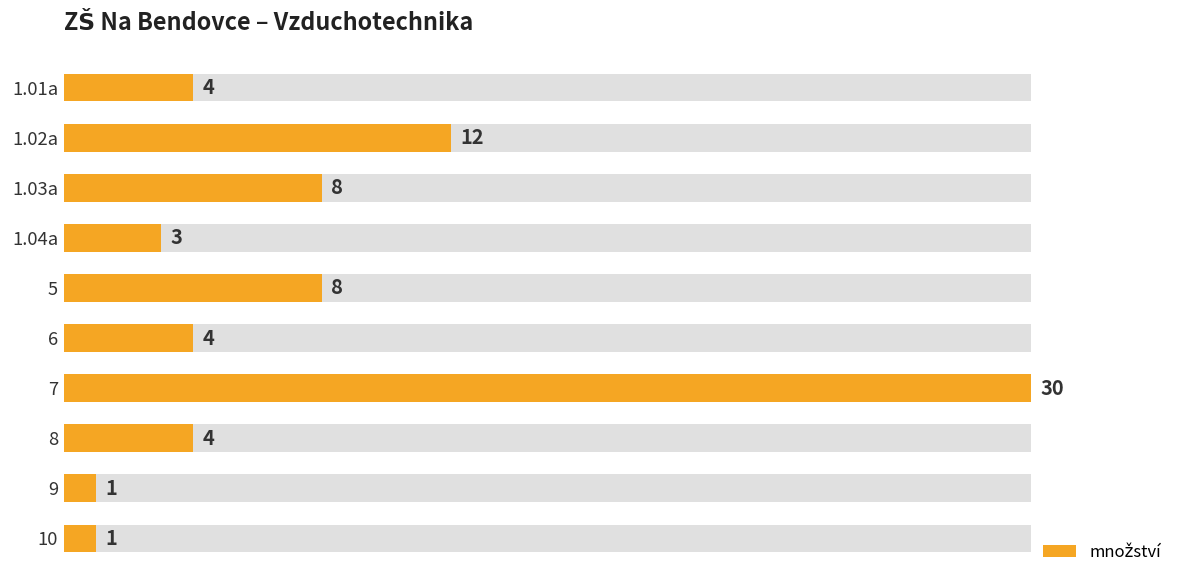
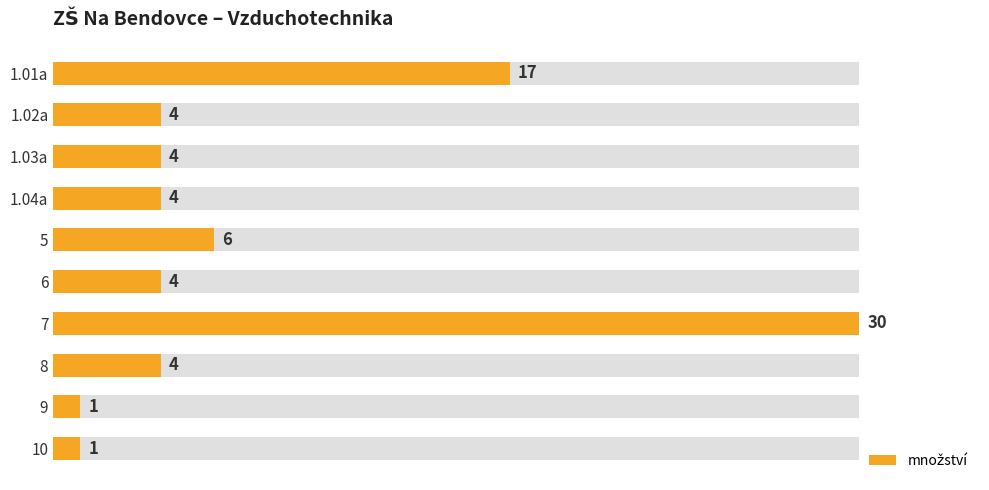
množství, 1.01a: 4 -> 17
množství, 1.02a: 12 -> 4
množství, 1.03a: 8 -> 4
množství, 1.04a: 3 -> 4
množství, 5: 8 -> 6
